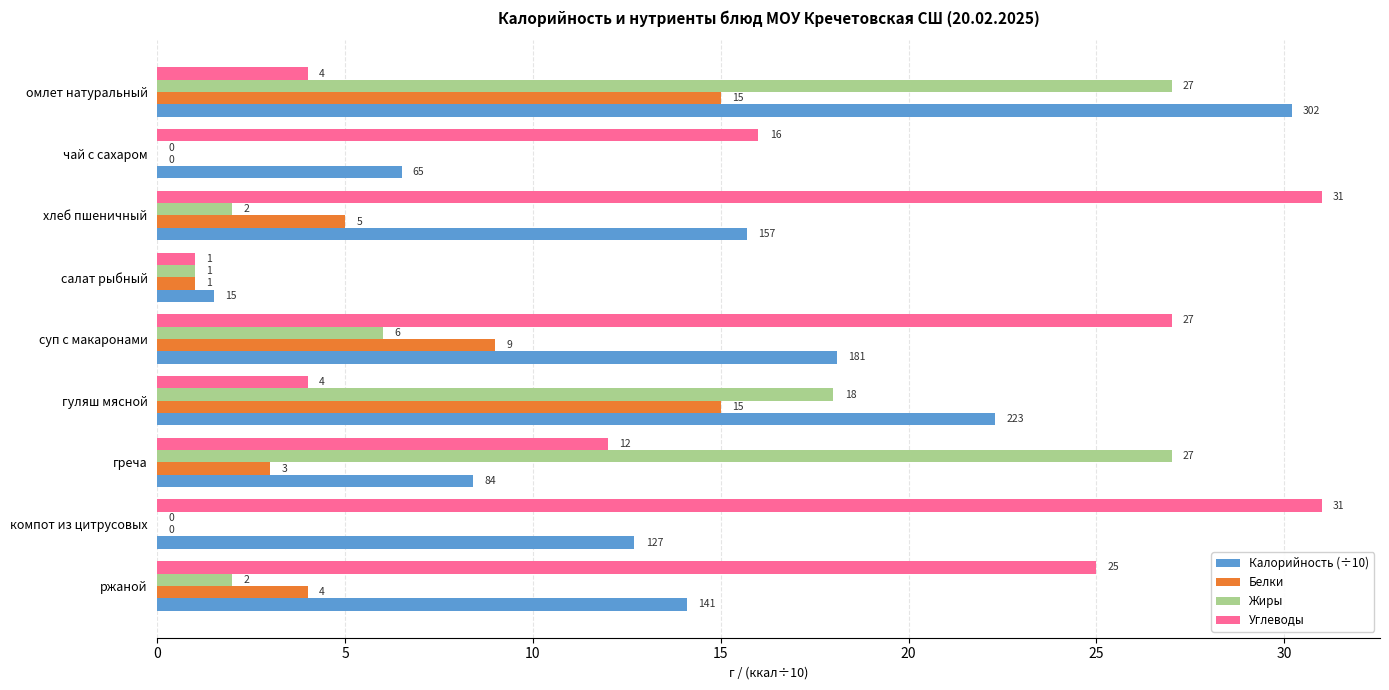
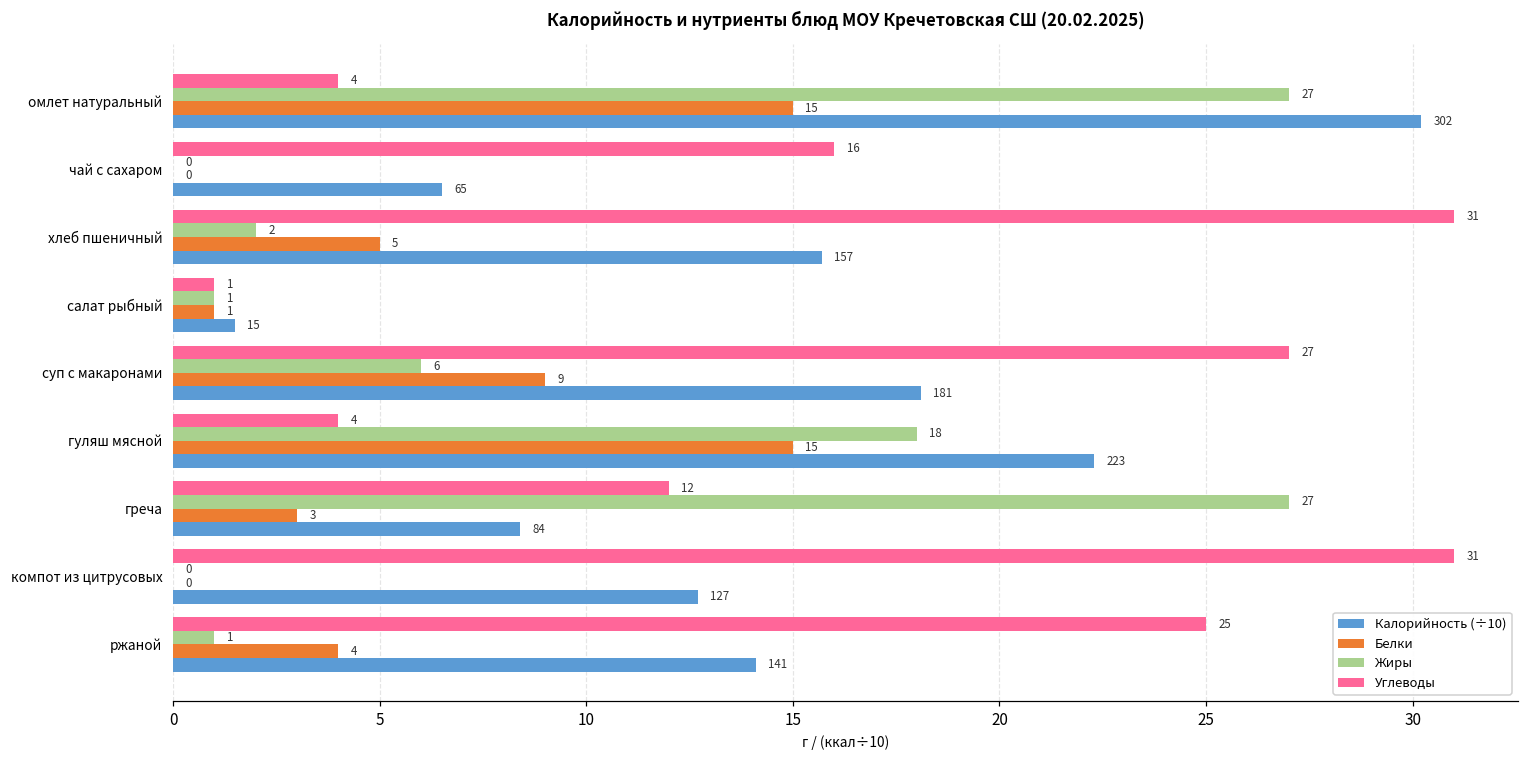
Жиры, ржаной: 2 -> 1
